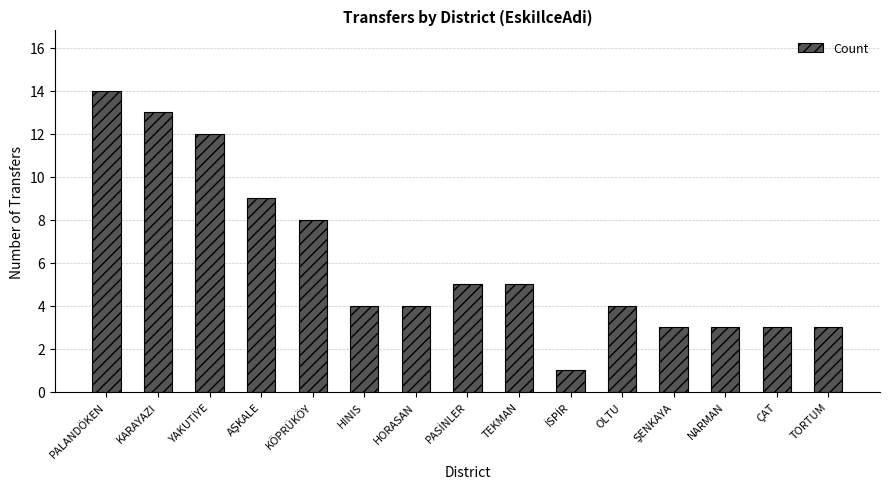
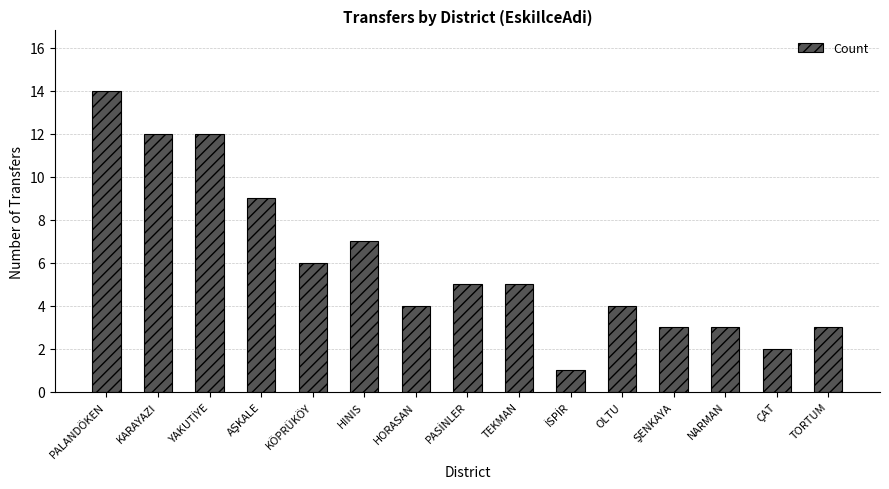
KARAYAZI: 13 -> 12
KÖPRÜKÖY: 8 -> 6
HINIS: 4 -> 7
ÇAT: 3 -> 2
